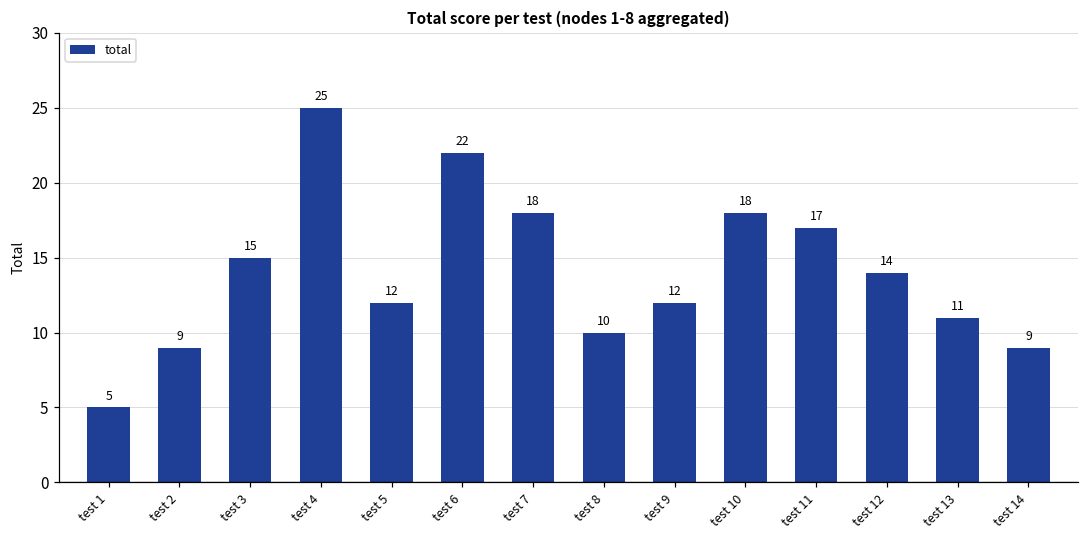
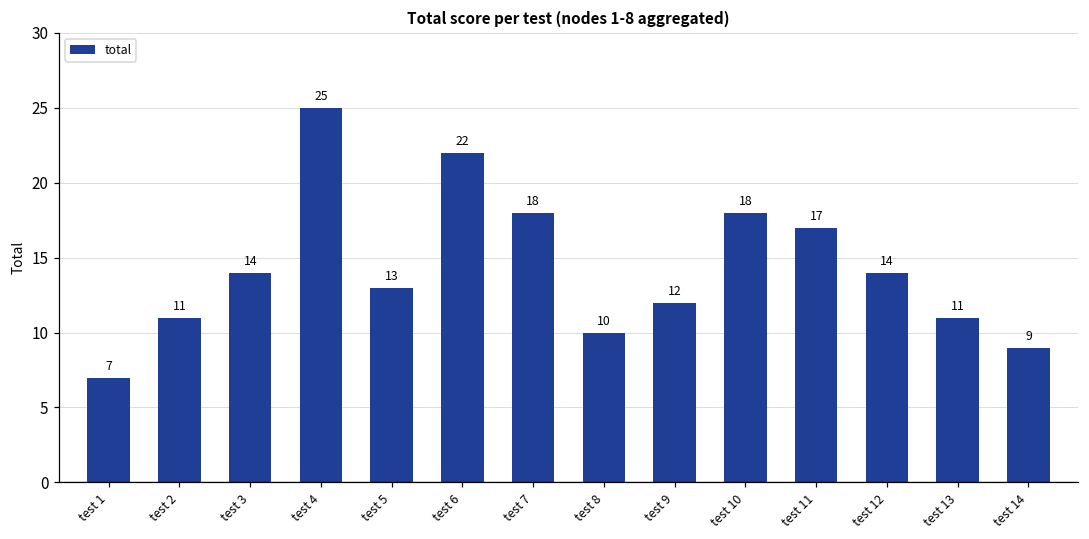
test 1: 5 -> 7
test 2: 9 -> 11
test 3: 15 -> 14
test 5: 12 -> 13
